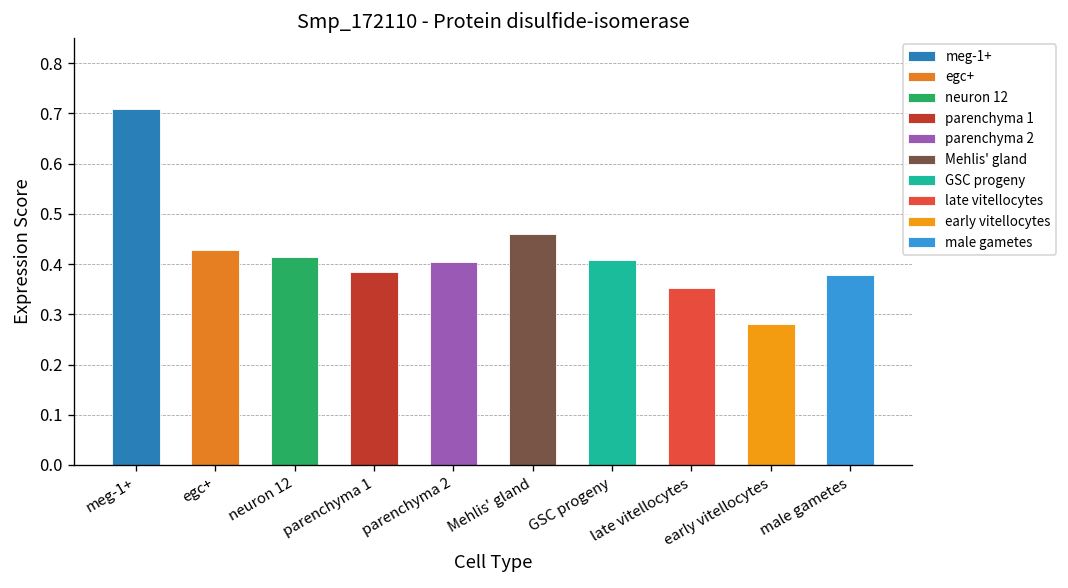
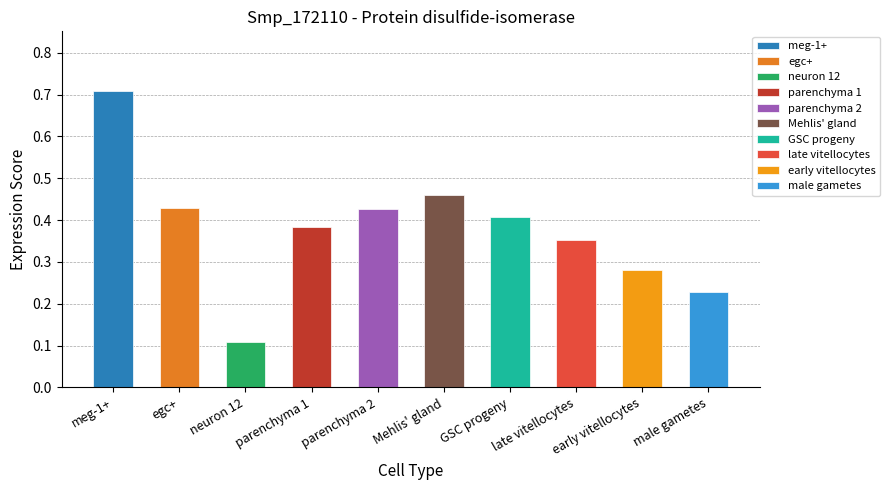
neuron 12: 0.41 -> 0.11
parenchyma 2: 0.40 -> 0.43
male gametes: 0.38 -> 0.23
